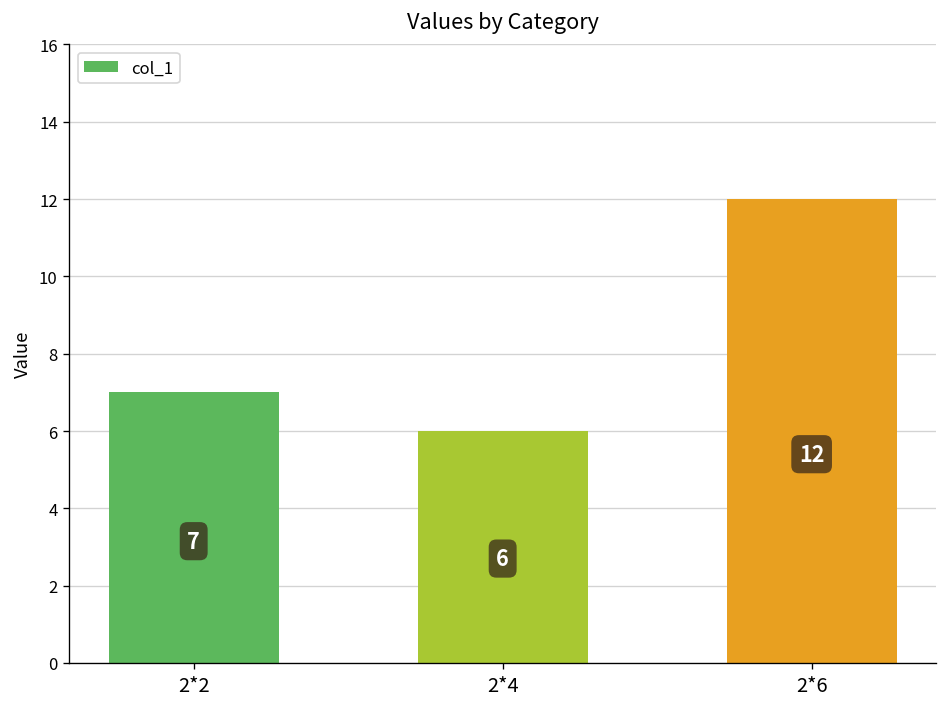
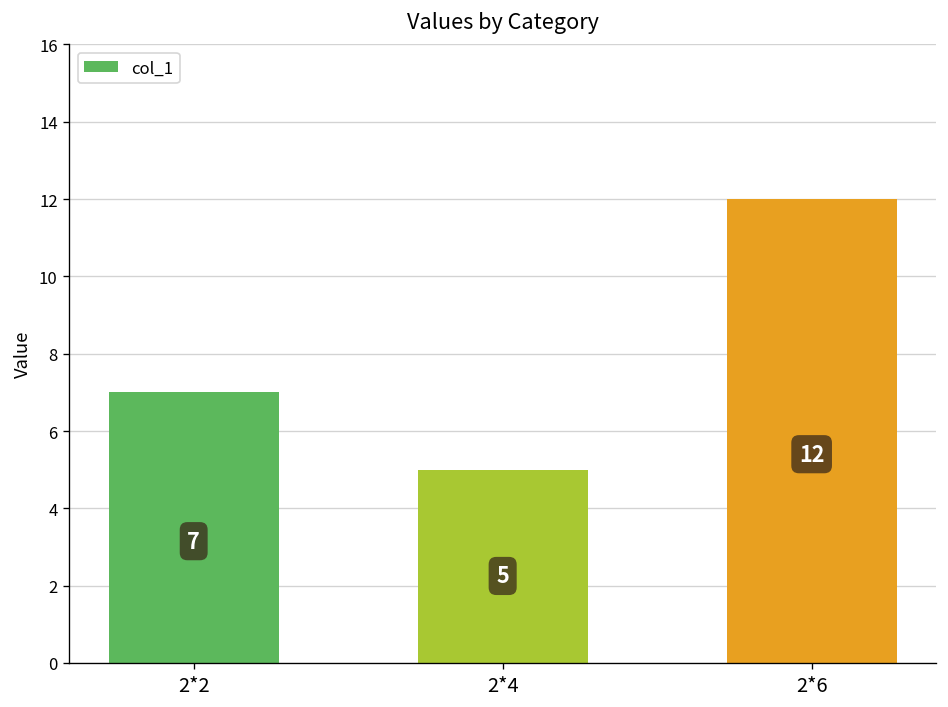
2*4: 6 -> 5
